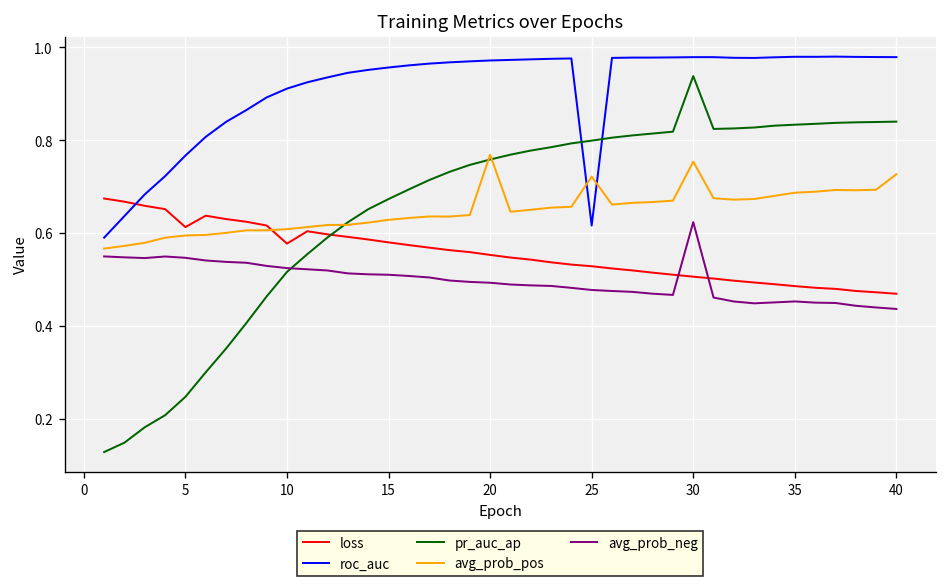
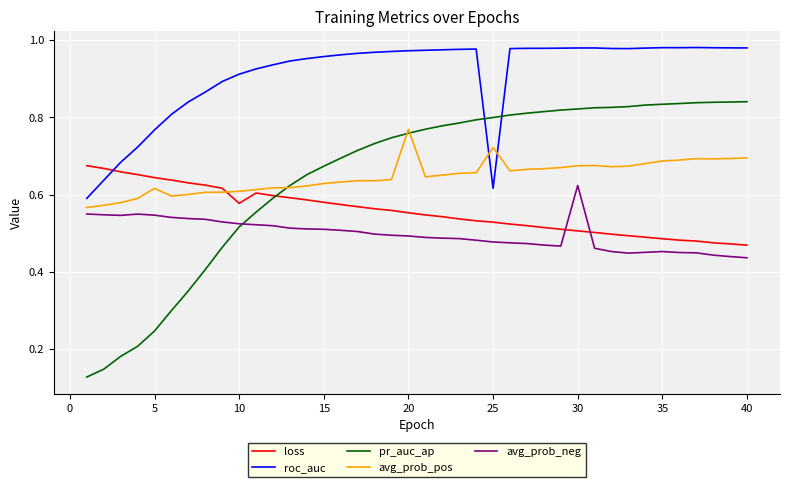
loss, 5: 0.61 -> 0.64
avg_prob_pos, 5: 0.59 -> 0.62
pr_auc_ap, 30: 0.94 -> 0.82
avg_prob_pos, 30: 0.75 -> 0.67
avg_prob_pos, 40: 0.73 -> 0.69
